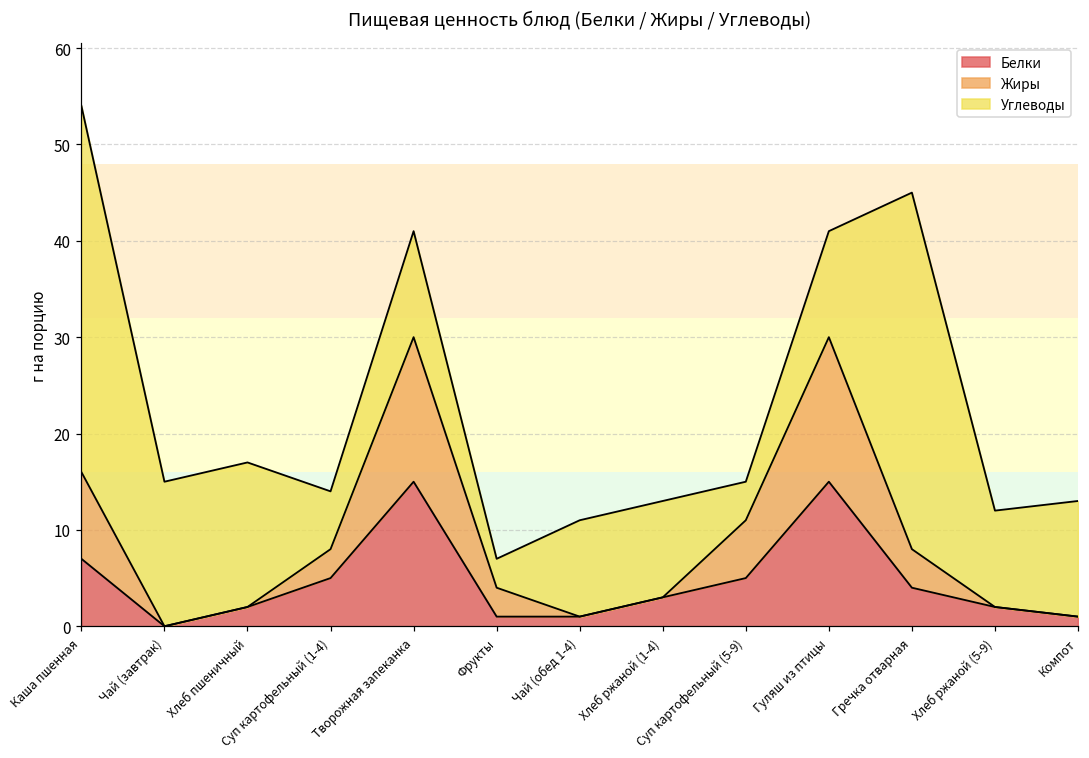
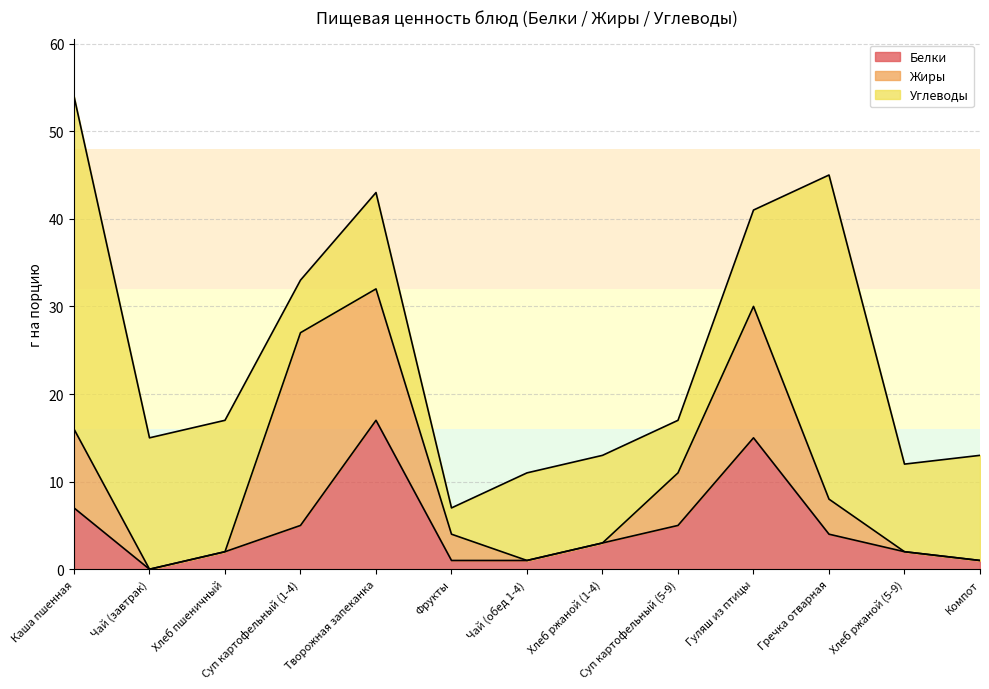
Жиры, Суп картофельный (1-4): 3 -> 22
Белки, Творожная запеканка: 15 -> 17
Углеводы, Суп картофельный (5-9): 4 -> 6
